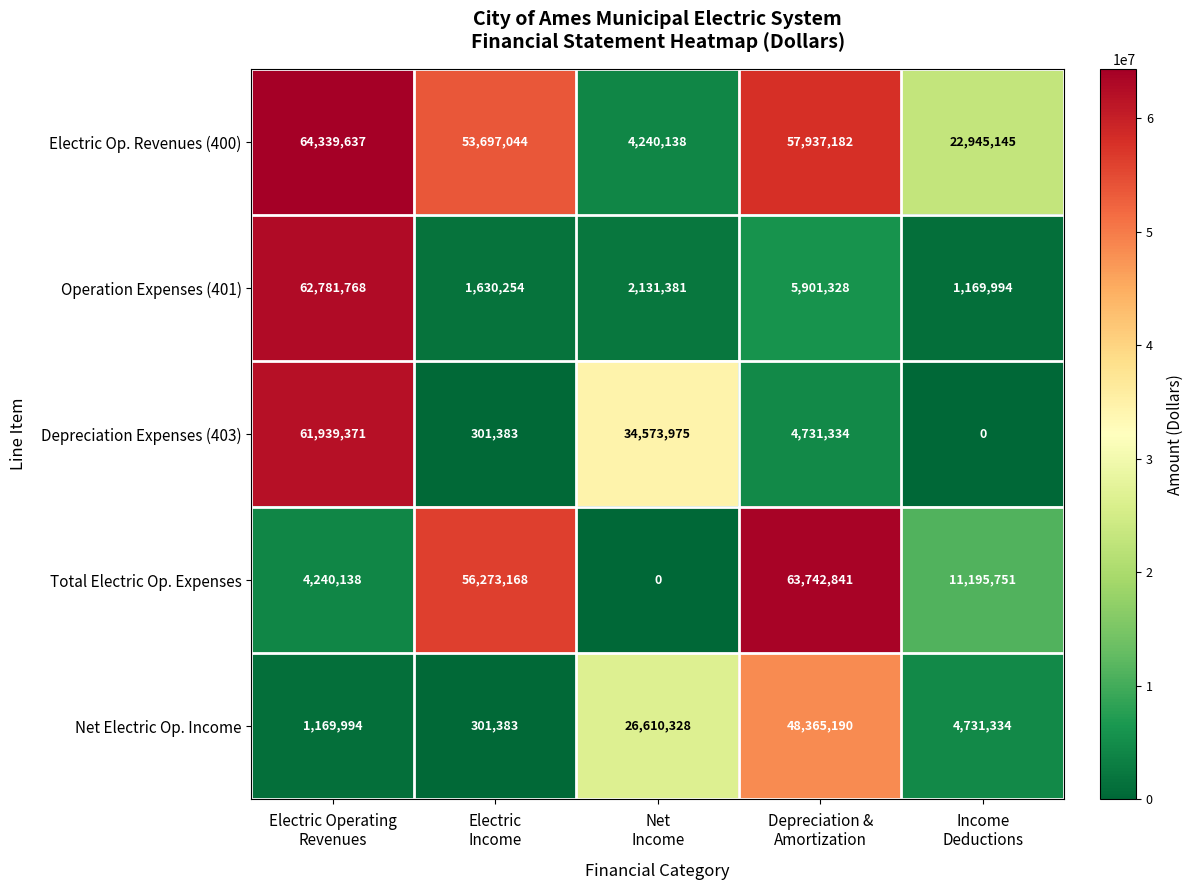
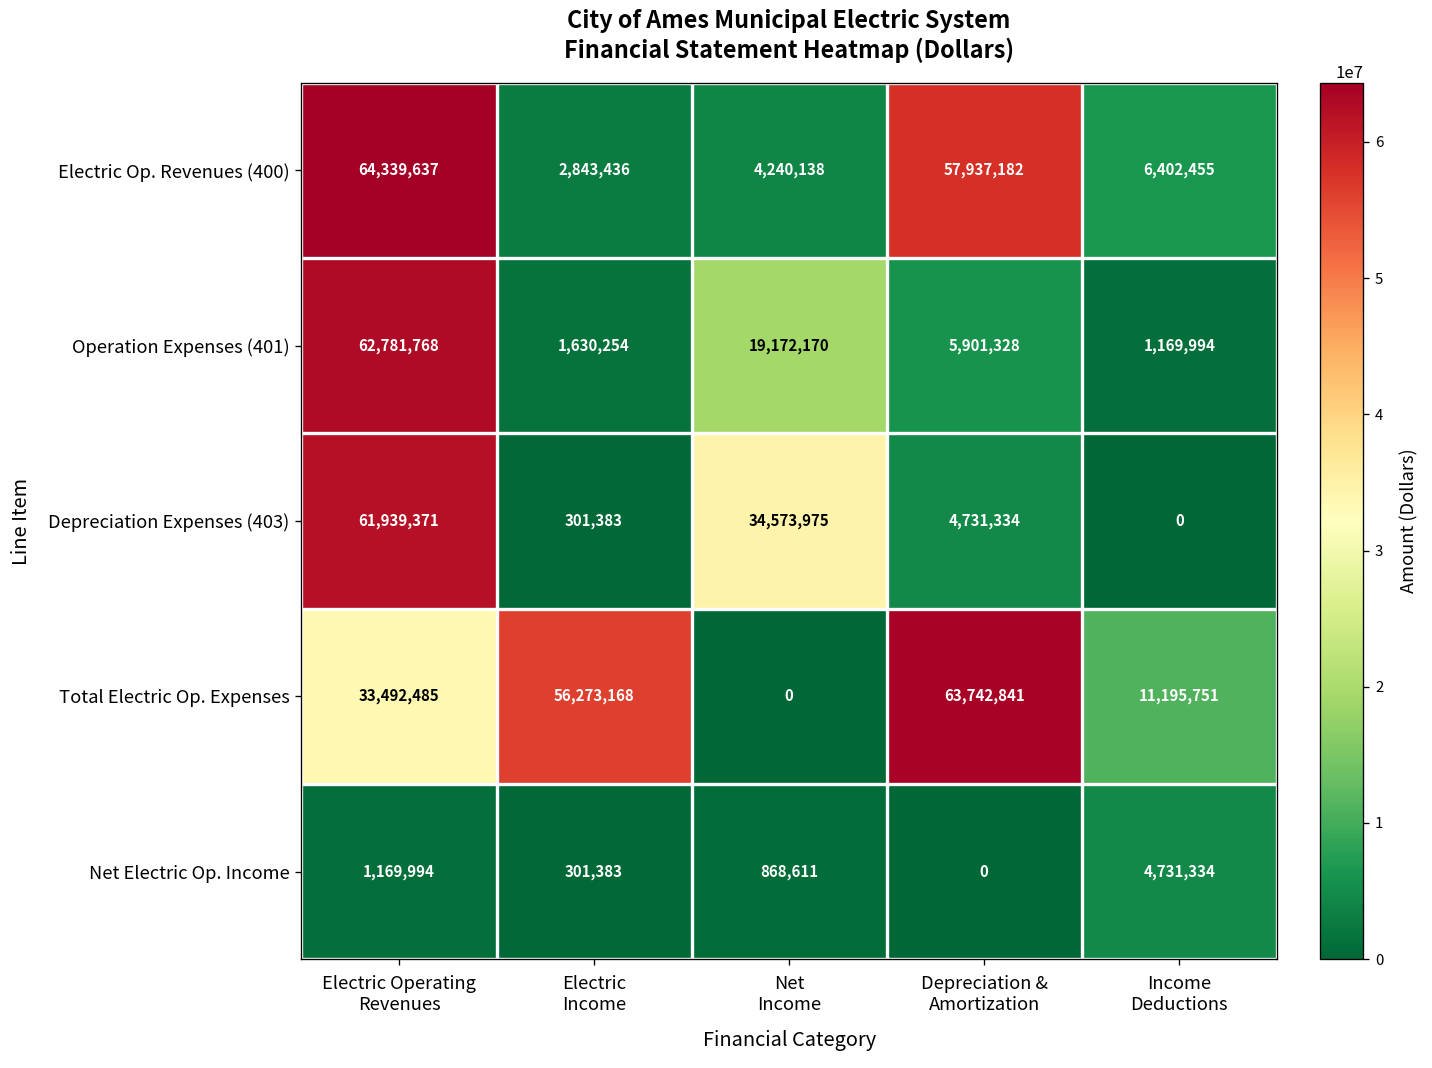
Electric Op. Revenues (400), Electric Income: 53,697,044 -> 2,843,436
Electric Op. Revenues (400), Income Deductions: 22,945,145 -> 6,402,455
Operation Expenses (401), Net Income: 2,131,381 -> 19,172,170
Total Electric Op. Expenses, Electric Operating Revenues: 4,240,138 -> 33,492,485
Net Electric Op. Income, Net Income: 26,610,328 -> 868,611
Net Electric Op. Income, Depreciation & Amortization: 48,365,190 -> 0
